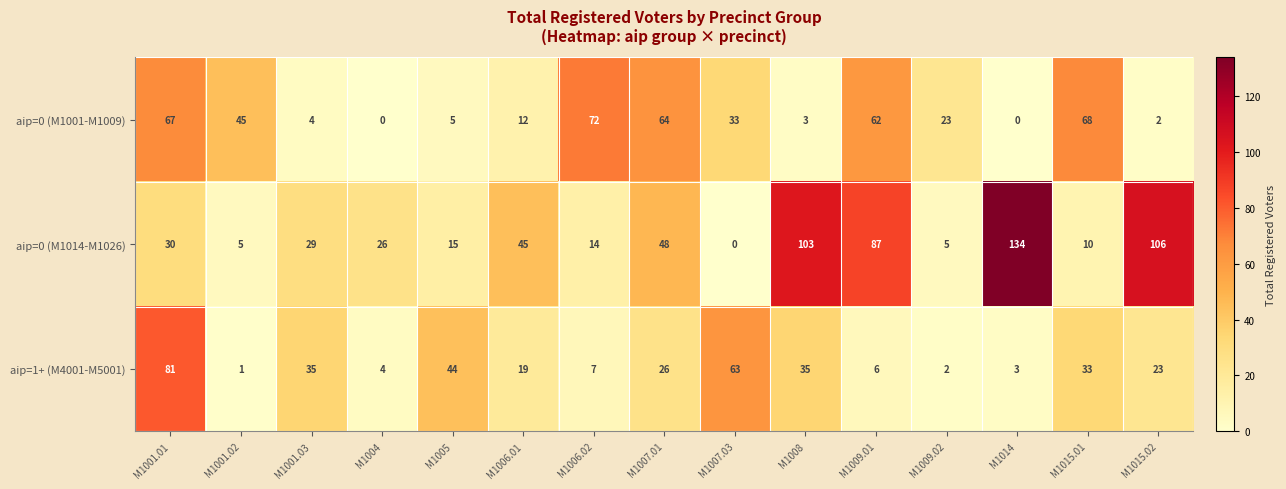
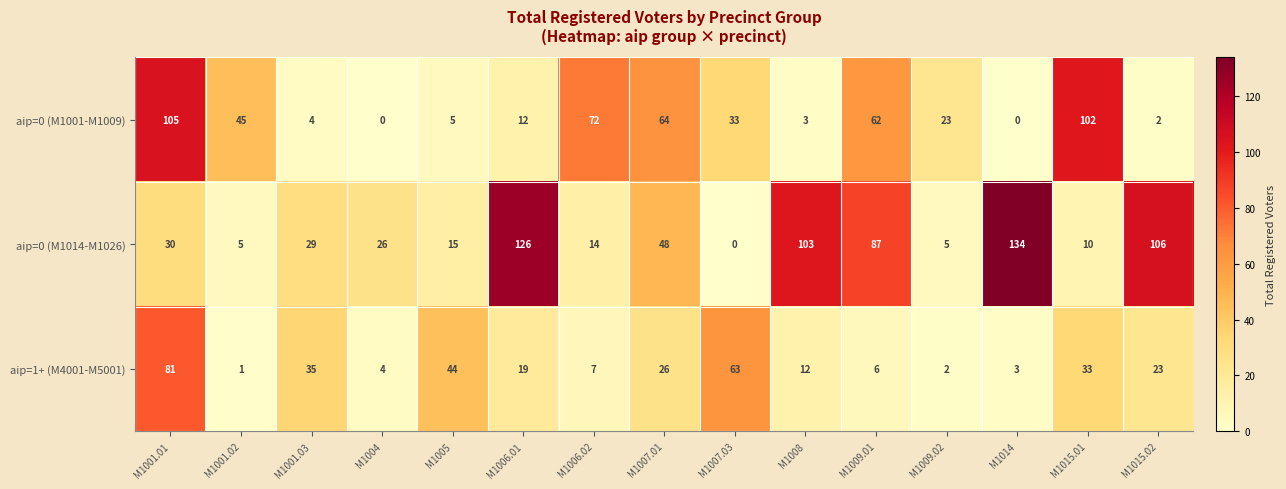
aip=0 (M1001-M1009), M1001.01: 67 -> 105
aip=0 (M1001-M1009), M1015.01: 68 -> 102
aip=0 (M1014-M1026), M1006.01: 45 -> 126
aip=1+ (M4001-M5001), M1008: 35 -> 12
